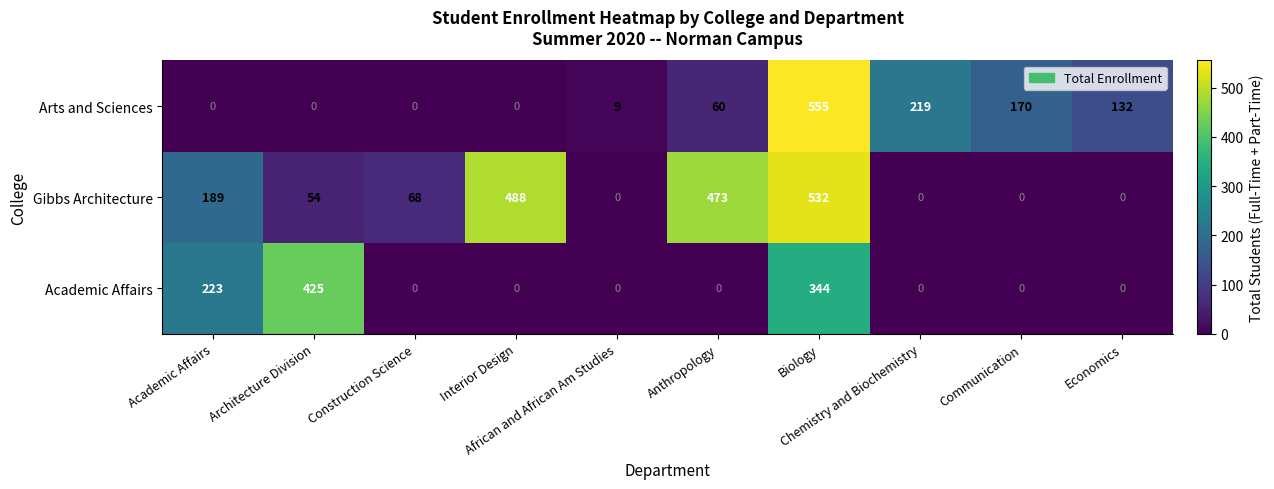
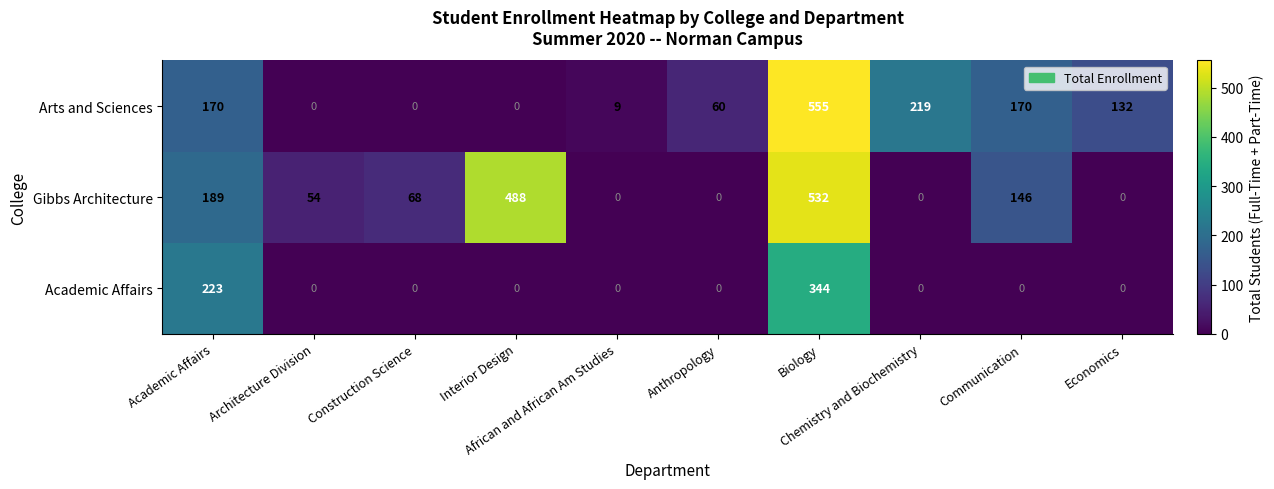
Arts and Sciences, Academic Affairs: 0 -> 170
Gibbs Architecture, Anthropology: 473 -> 0
Gibbs Architecture, Communication: 0 -> 146
Academic Affairs, Architecture Division: 425 -> 0
